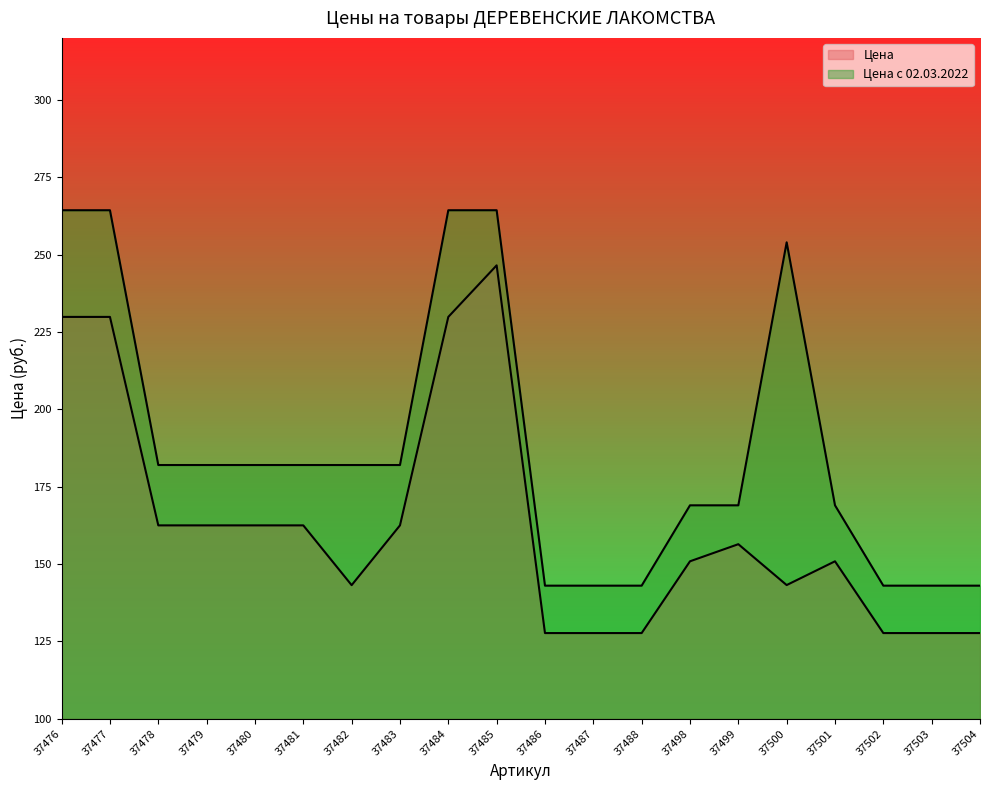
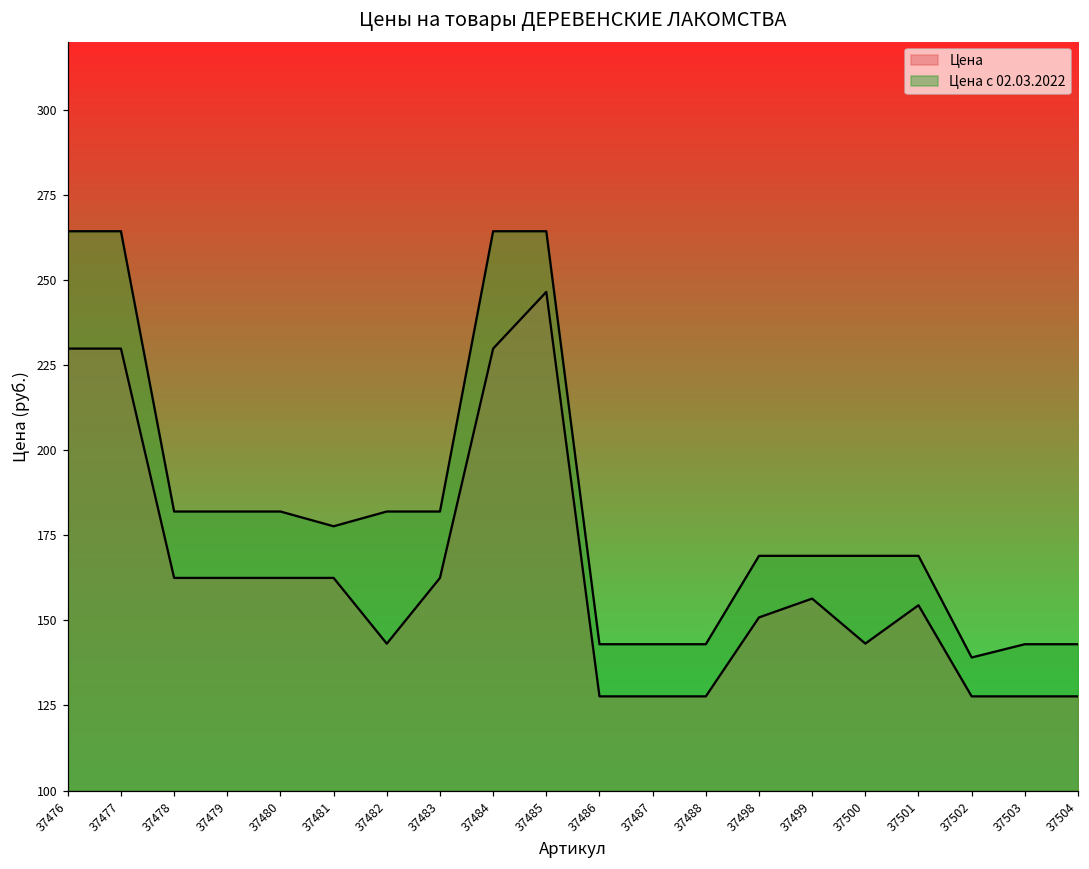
Цена с 02.03.2022, 37481: 182 -> 178
Цена с 02.03.2022, 37500: 254 -> 169
Цена, 37501: 151 -> 154
Цена с 02.03.2022, 37502: 143 -> 139
